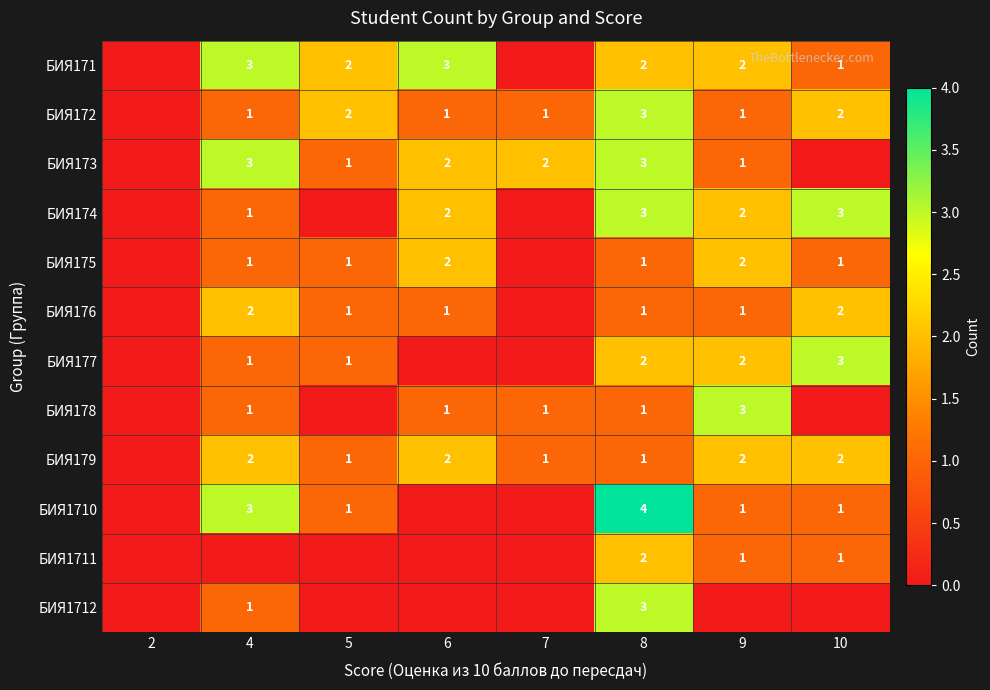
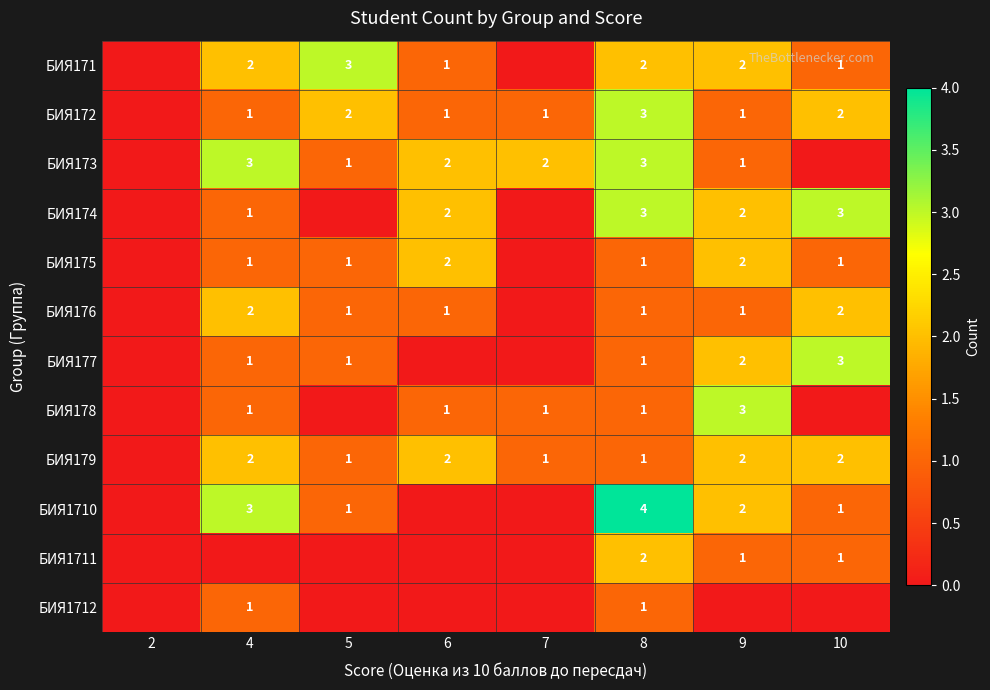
БИЯ171, 4: 3 -> 2
БИЯ171, 5: 2 -> 3
БИЯ171, 6: 3 -> 1
БИЯ177, 8: 2 -> 1
БИЯ1710, 9: 1 -> 2
БИЯ1712, 8: 3 -> 1
